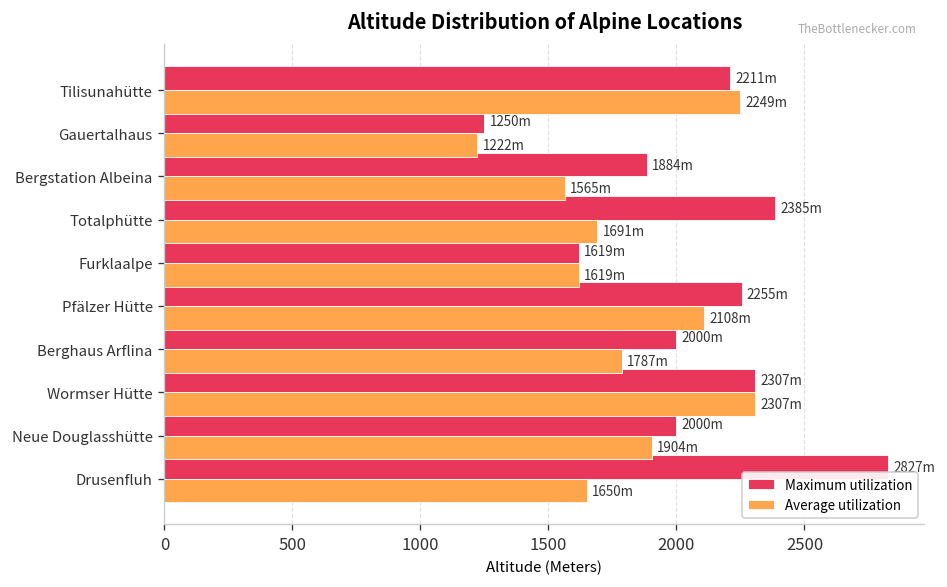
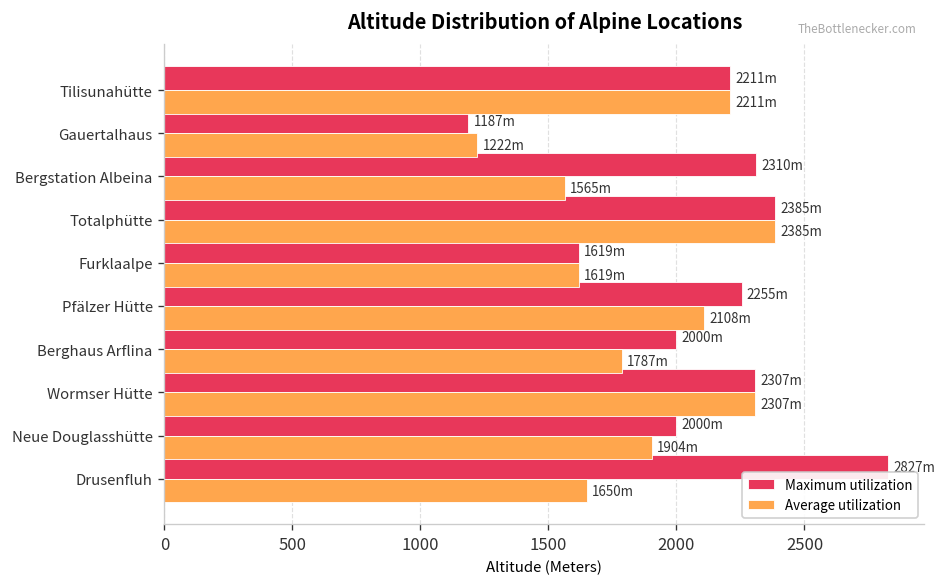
Average utilization, Tilisunahütte: 2249m -> 2211m
Maximum utilization, Gauertalhaus: 1250m -> 1187m
Maximum utilization, Bergstation Albeina: 1884m -> 2310m
Average utilization, Totalphütte: 1691m -> 2385m
